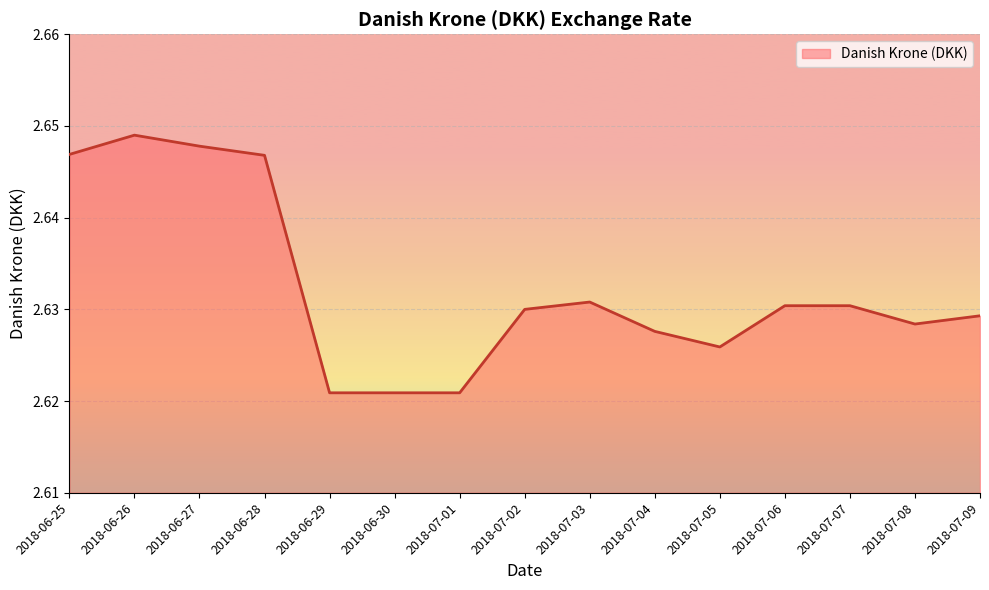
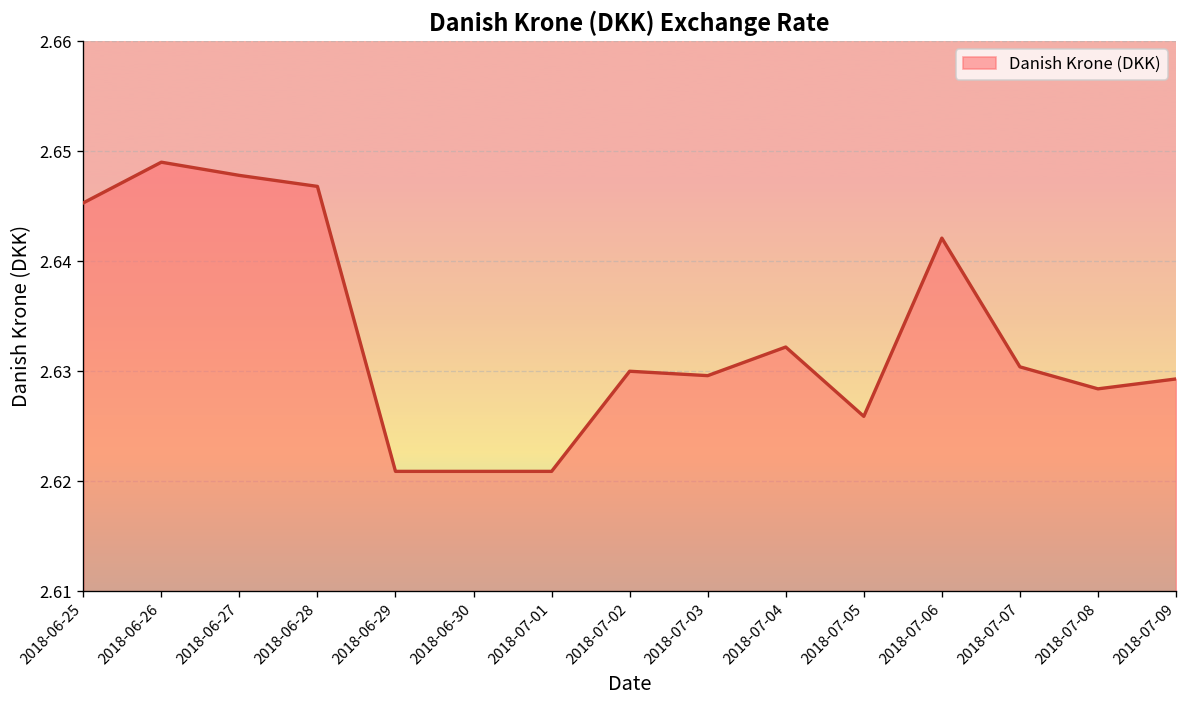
2018-06-25: 2.647 -> 2.645
2018-07-03: 2.631 -> 2.630
2018-07-04: 2.628 -> 2.632
2018-07-06: 2.630 -> 2.642
